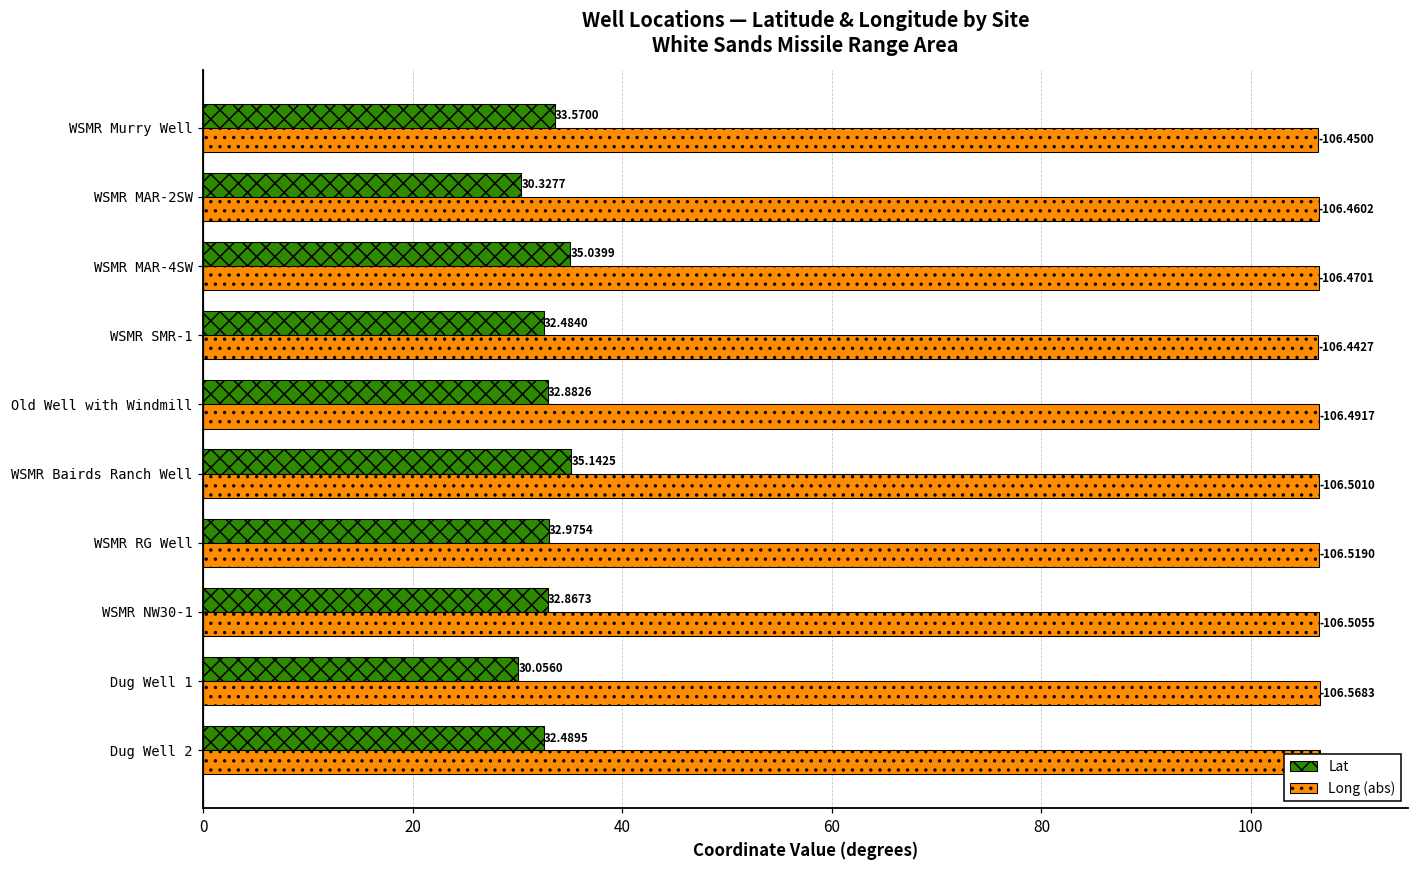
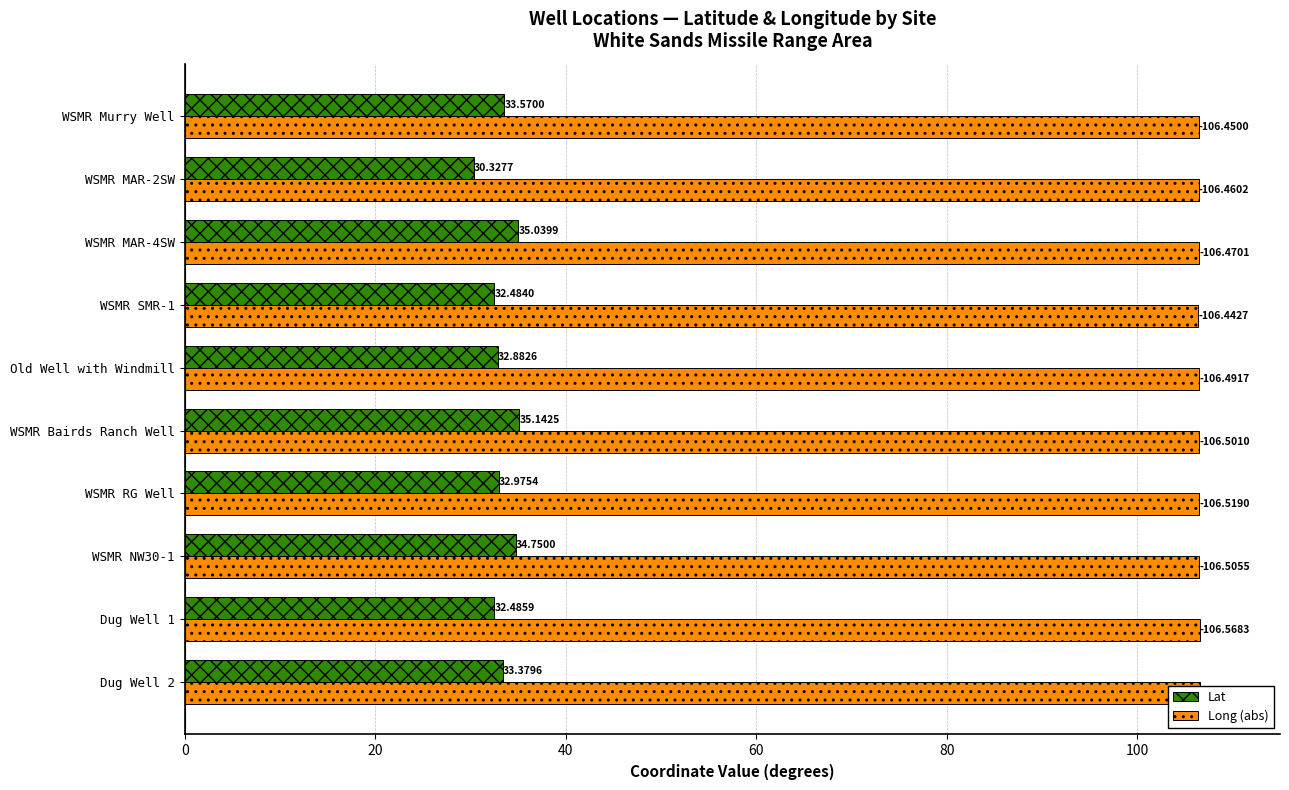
Lat, WSMR NW30-1: 32.8673 -> 34.7500
Lat, Dug Well 1: 30.0560 -> 32.4859
Lat, Dug Well 2: 32.4895 -> 33.3796
